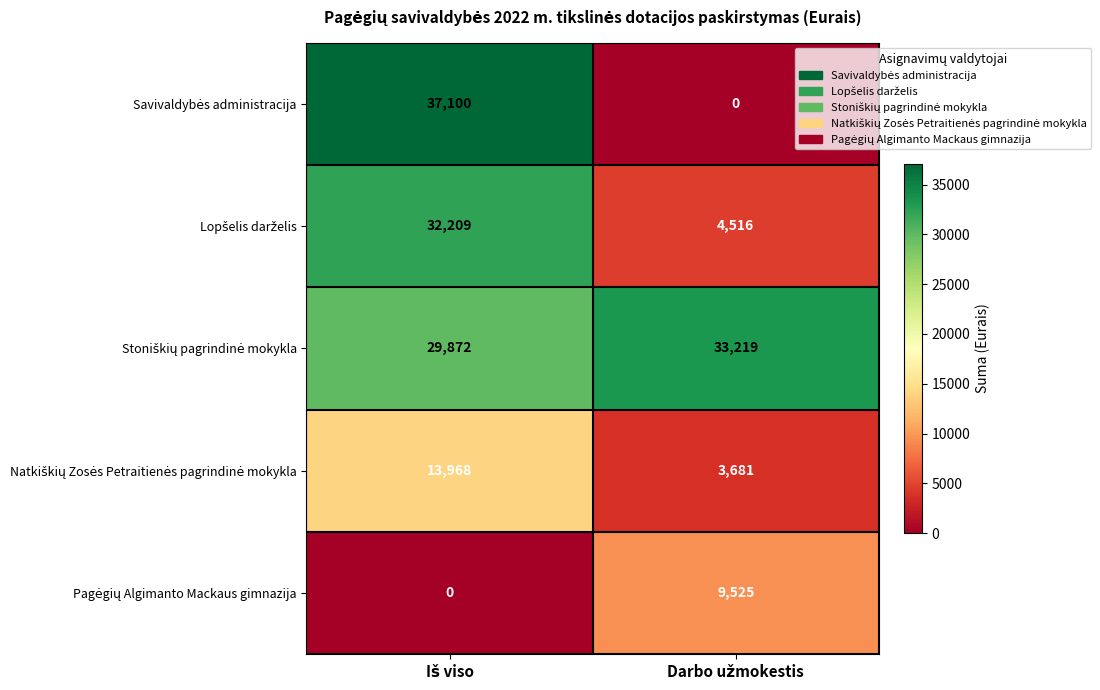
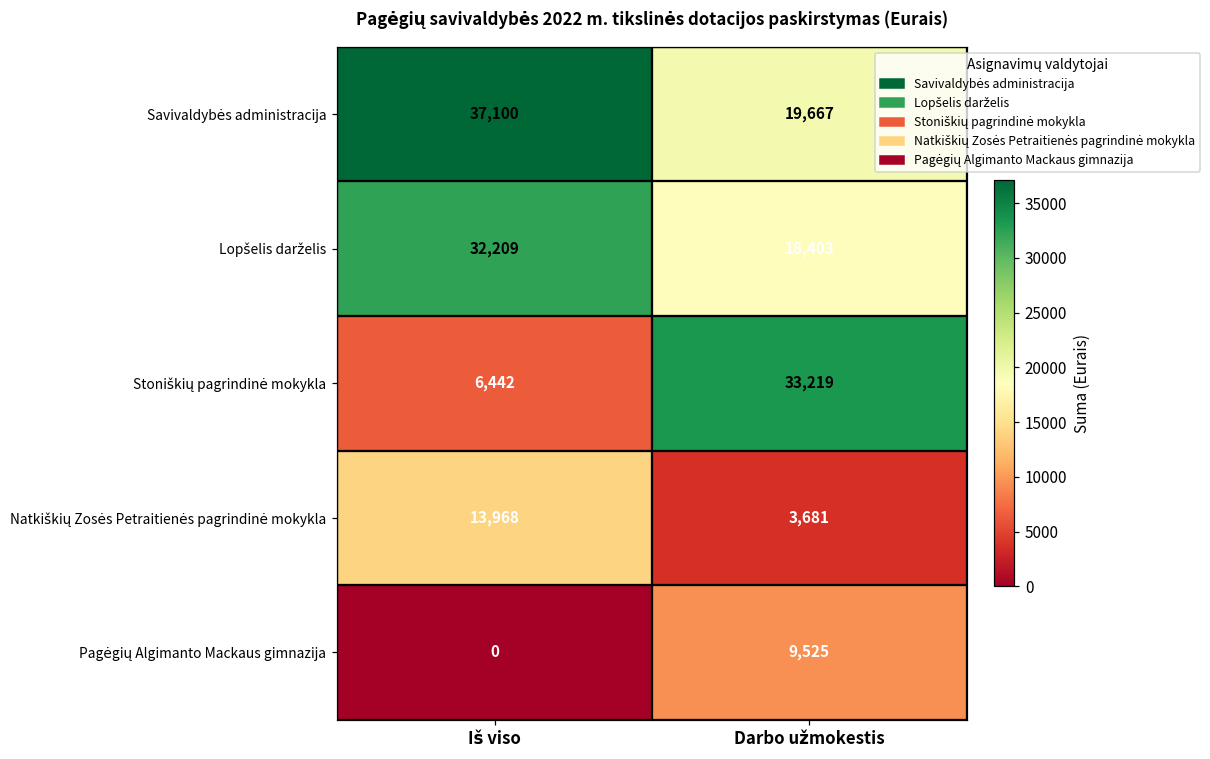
Savivaldybės administracija, Darbo užmokestis: 0 -> 19,667
Lopšelis darželis, Darbo užmokestis: 4,516 -> 18,403
Stoniškių pagrindinė mokykla, Iš viso: 29,872 -> 6,442
